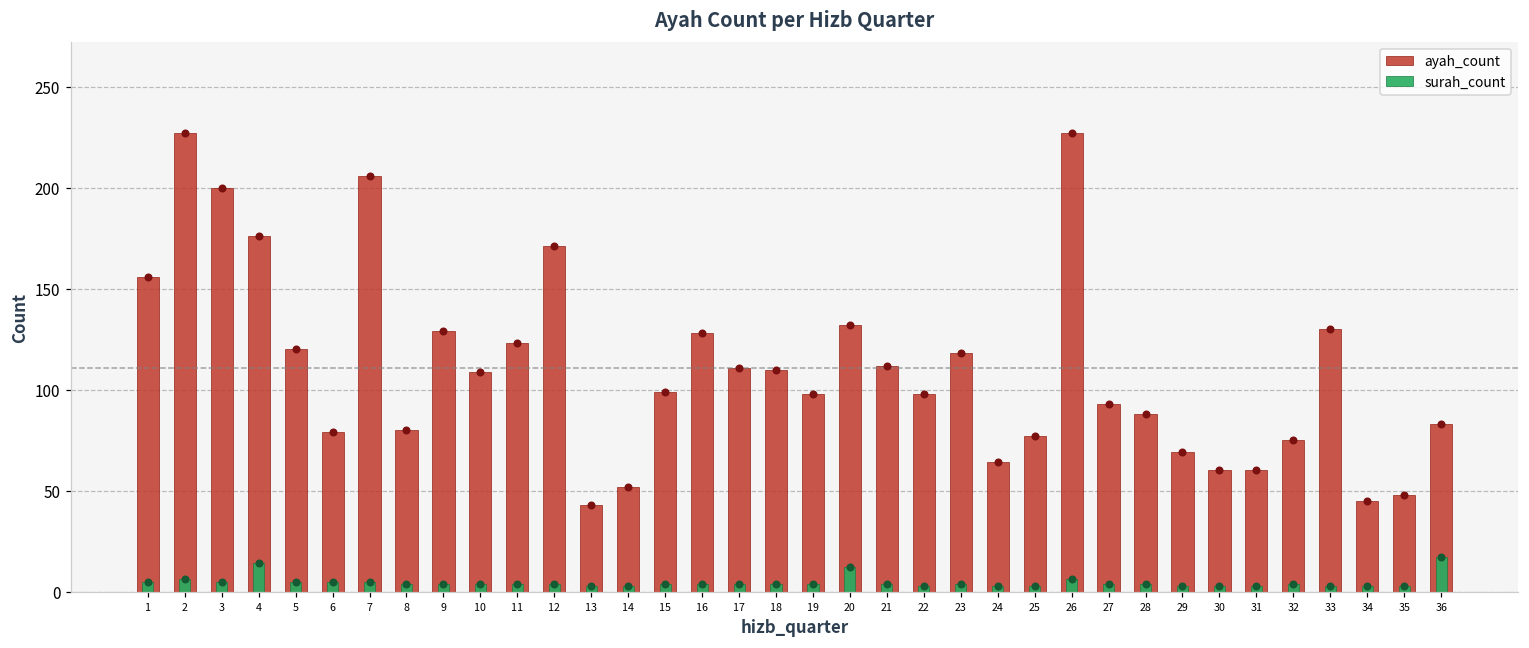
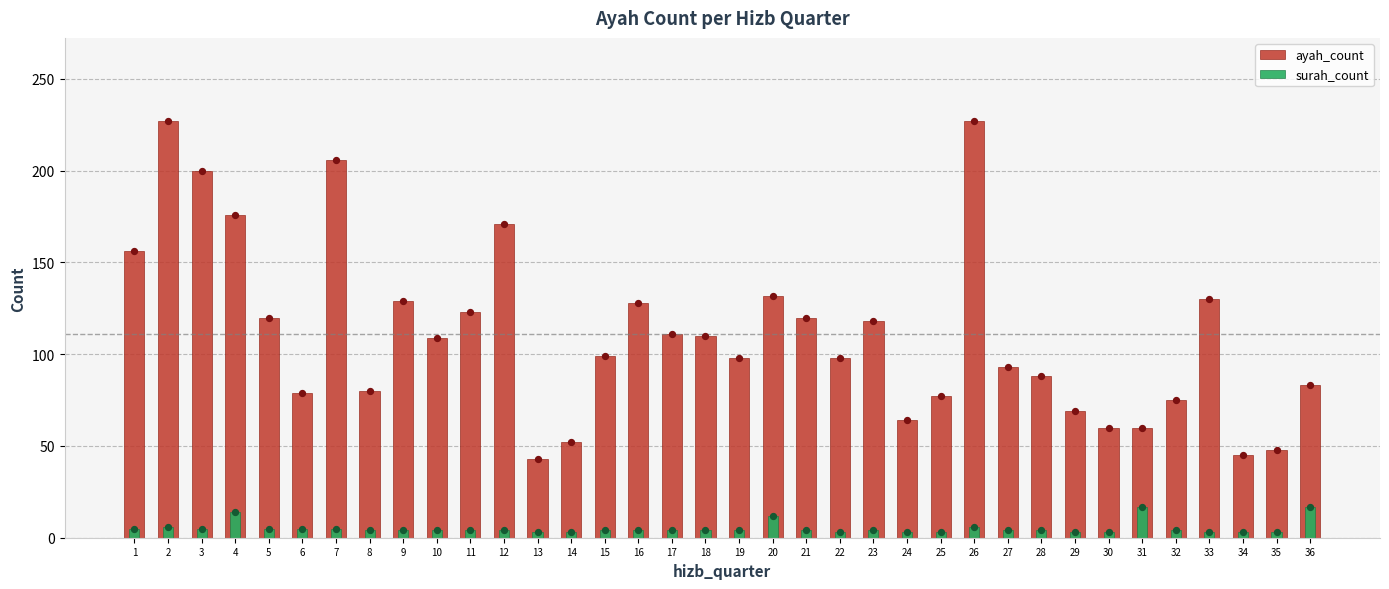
ayah_count, 21: 112 -> 120
surah_count, 31: 3 -> 17
